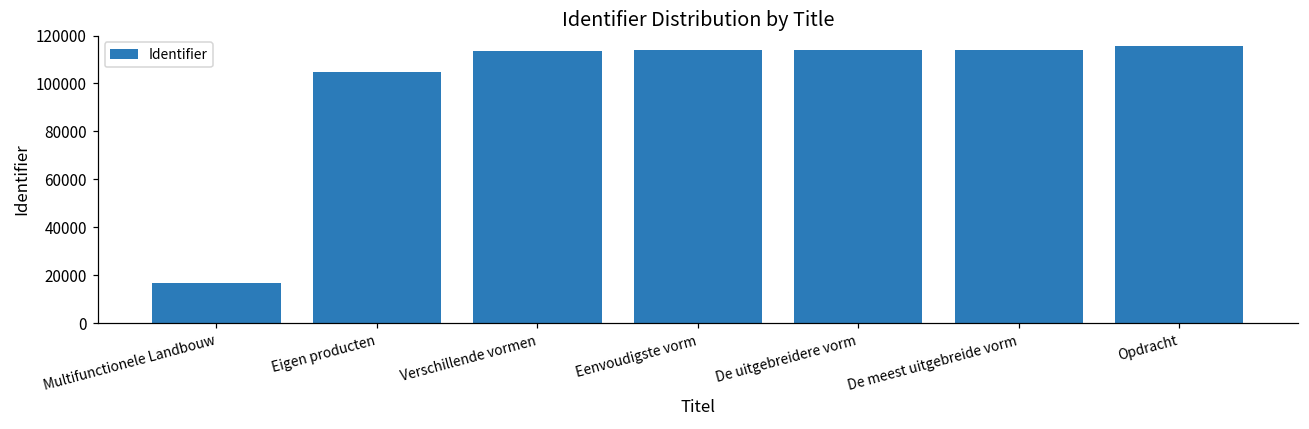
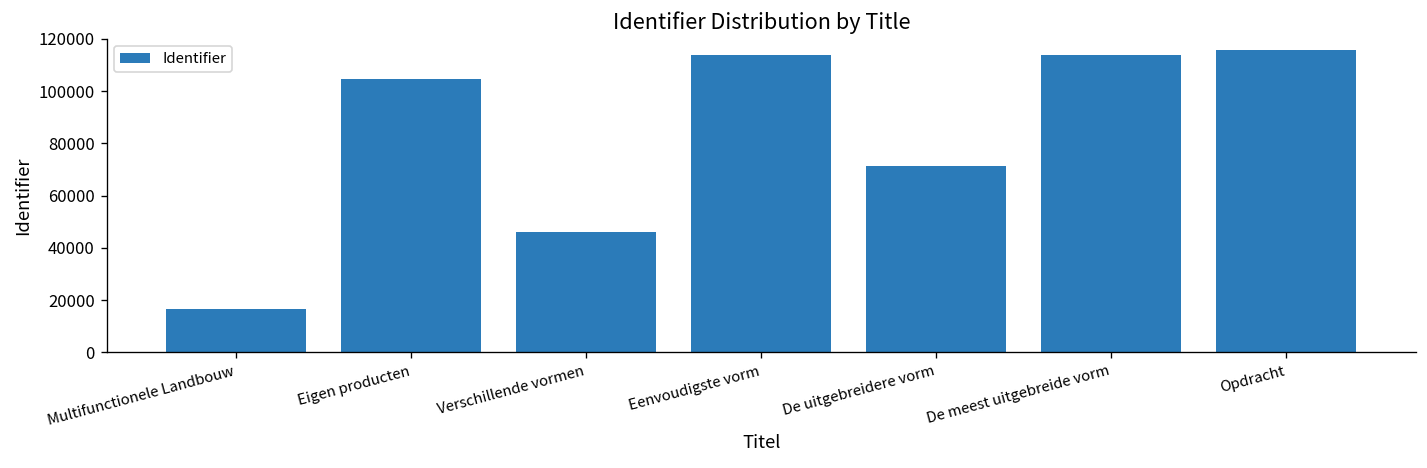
Verschillende vormen: 114000 -> 46000
De uitgebreidere vorm: 114000 -> 71000
